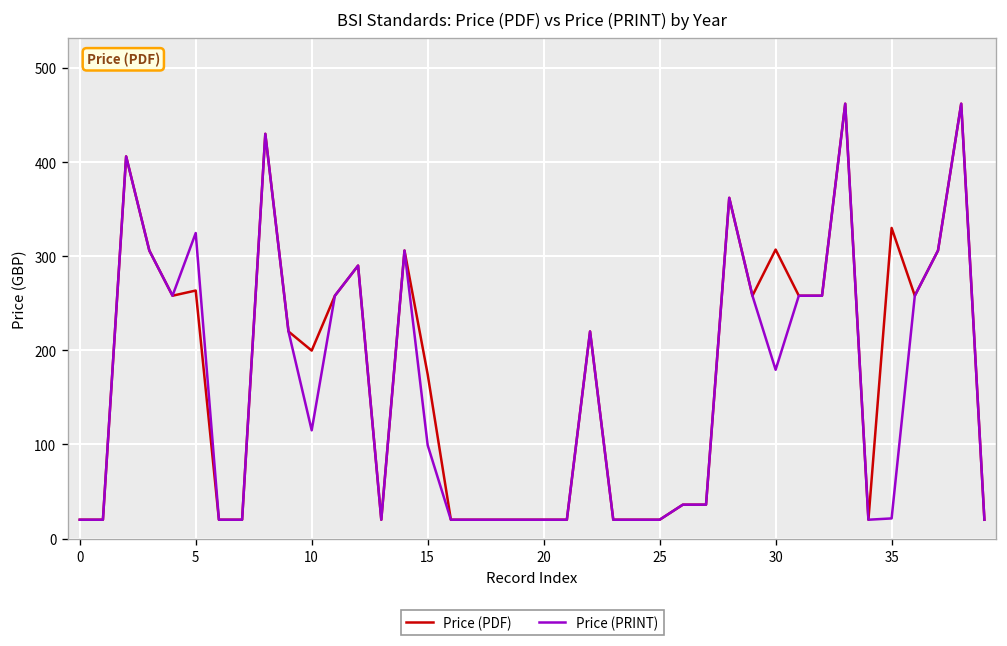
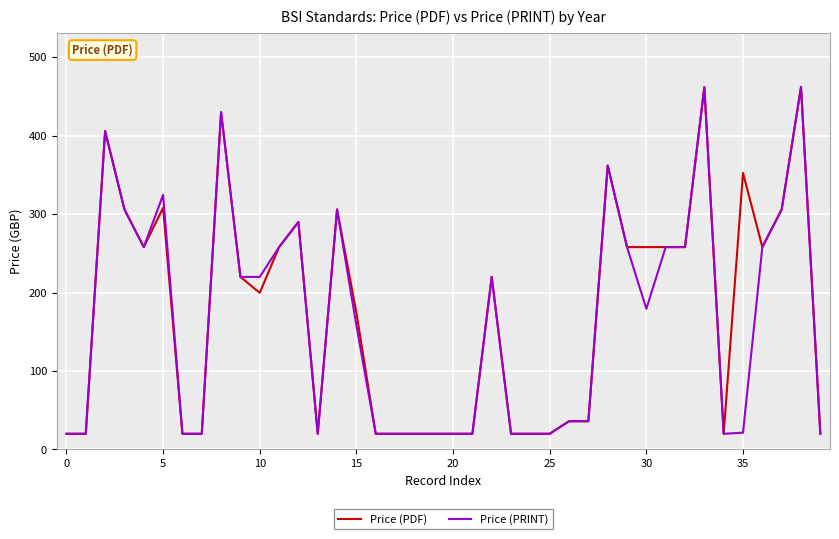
Price (PDF), 5: 260 -> 310
Price (PRINT), 10: 120 -> 220
Price (PRINT), 15: 100 -> 160
Price (PDF), 30: 310 -> 260
Price (PDF), 35: 330 -> 350
